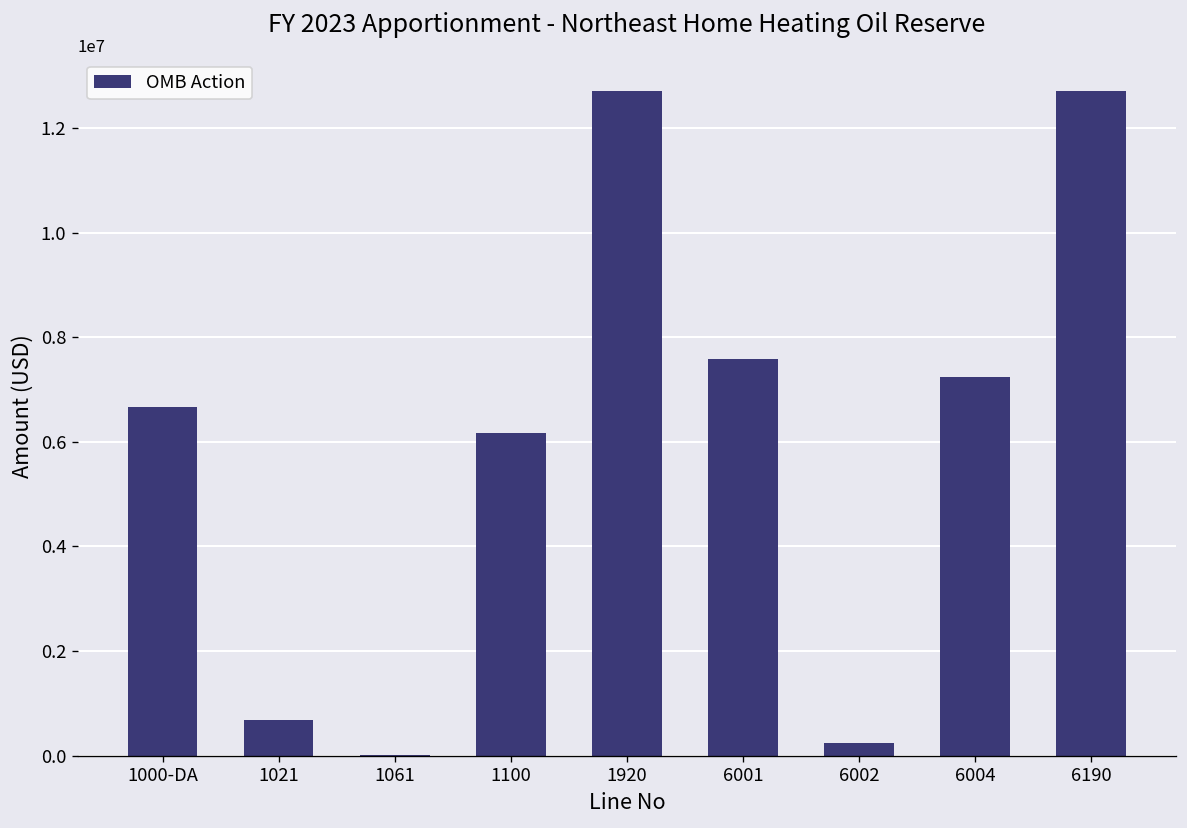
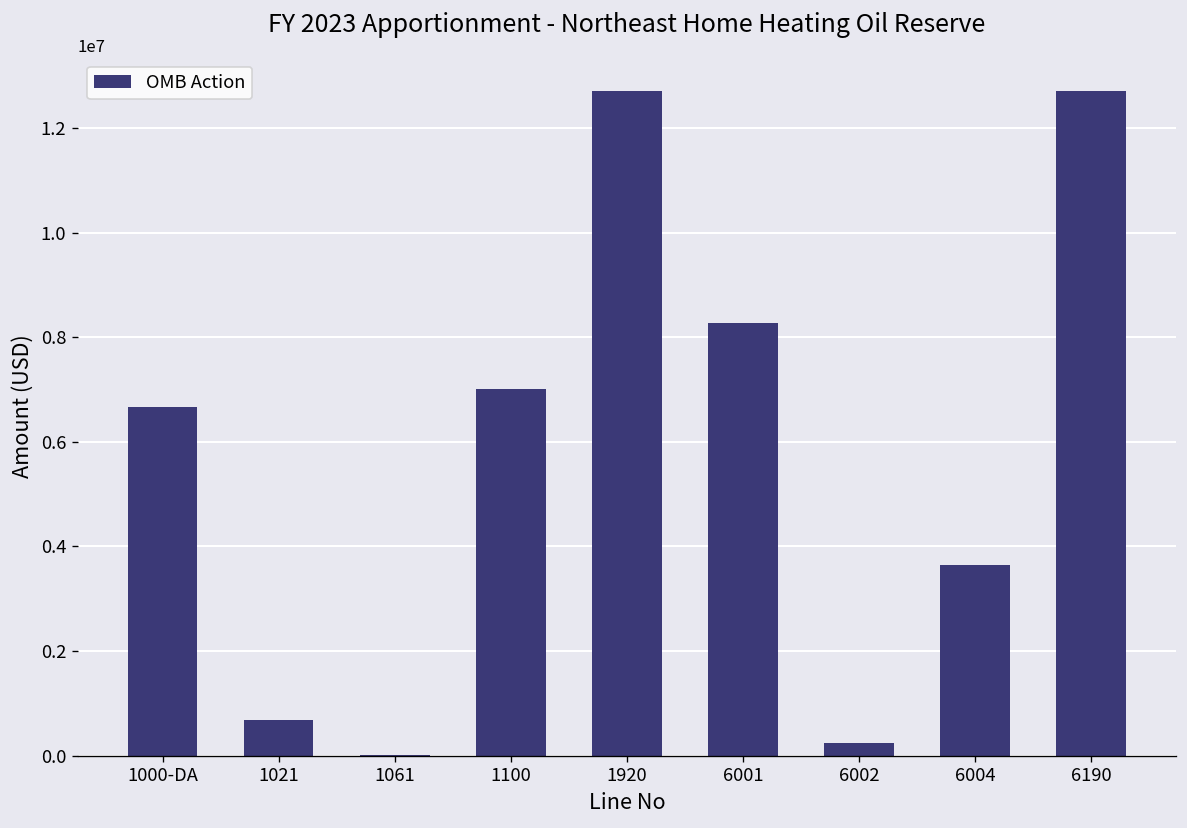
1100: 6200000 -> 7000000
6001: 7600000 -> 8300000
6004: 7200000 -> 3700000
